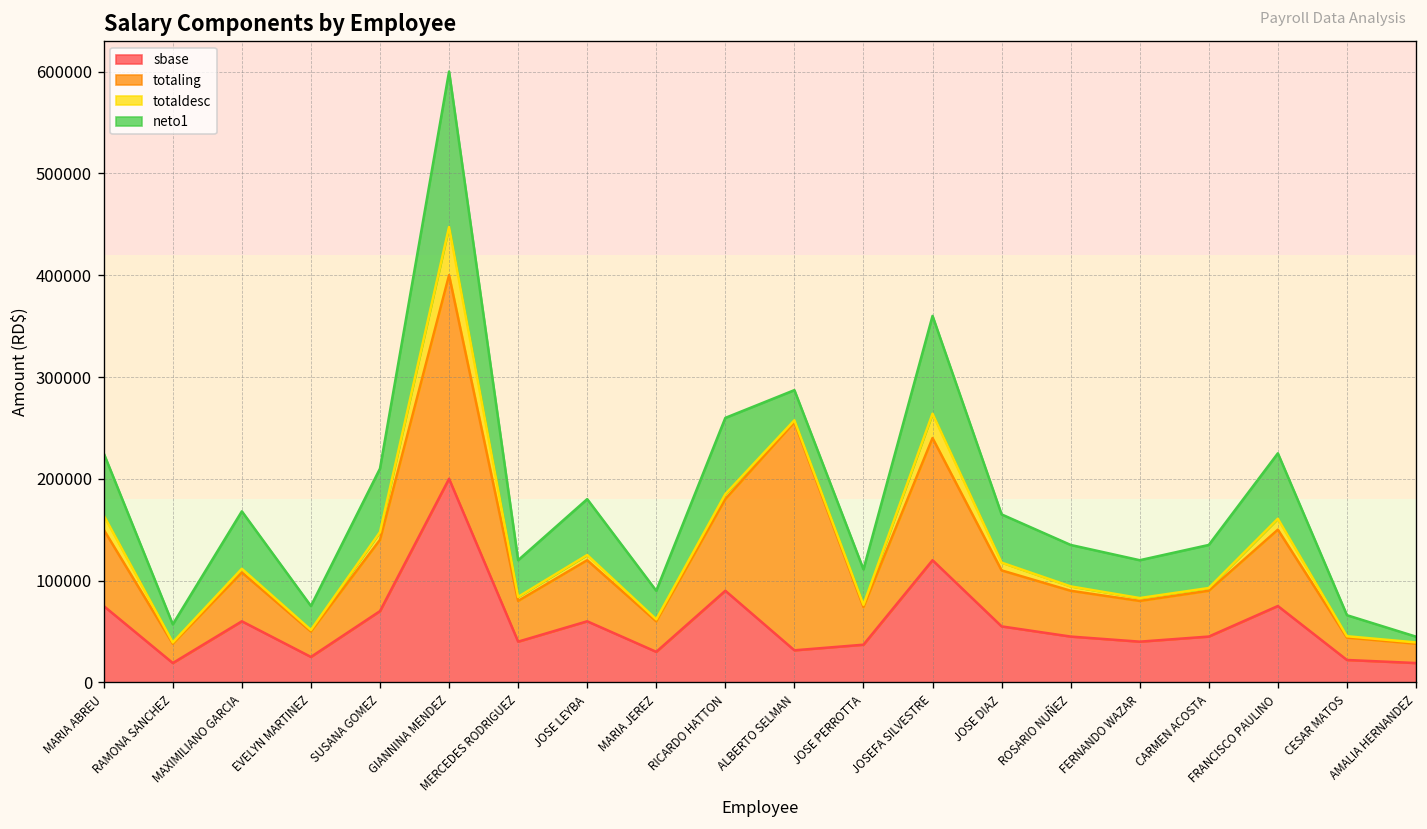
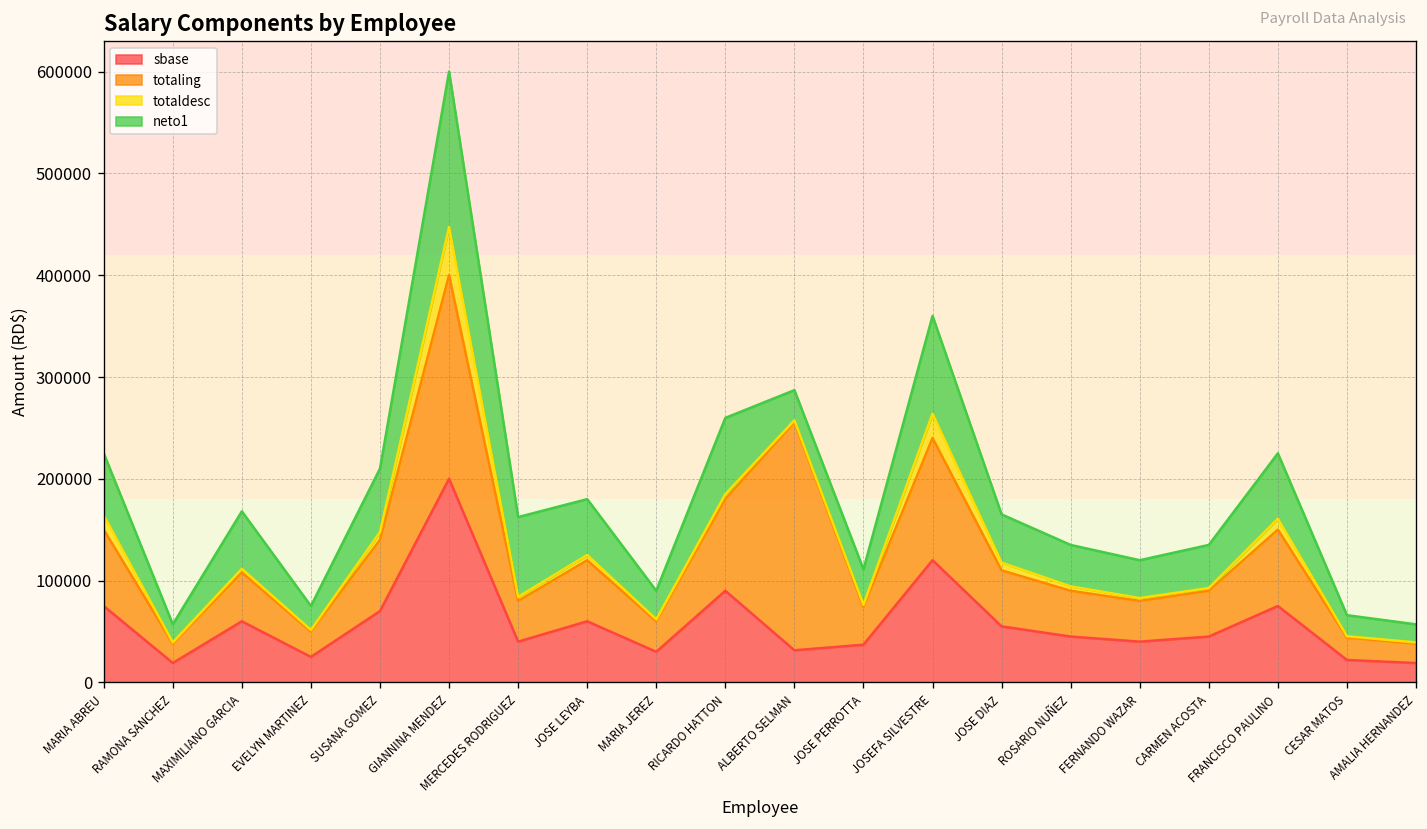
neto1, MERCEDES RODRIGUEZ: 40000 -> 80000
neto1, AMALIA HERNANDEZ: 10000 -> 20000
